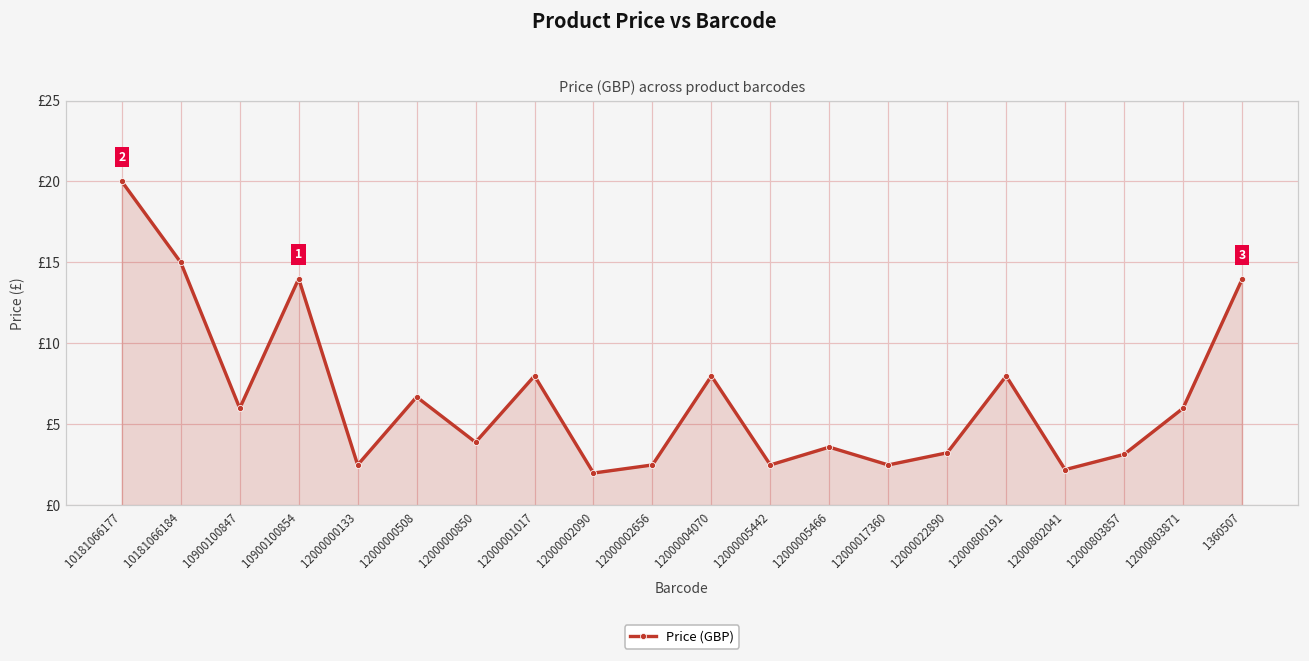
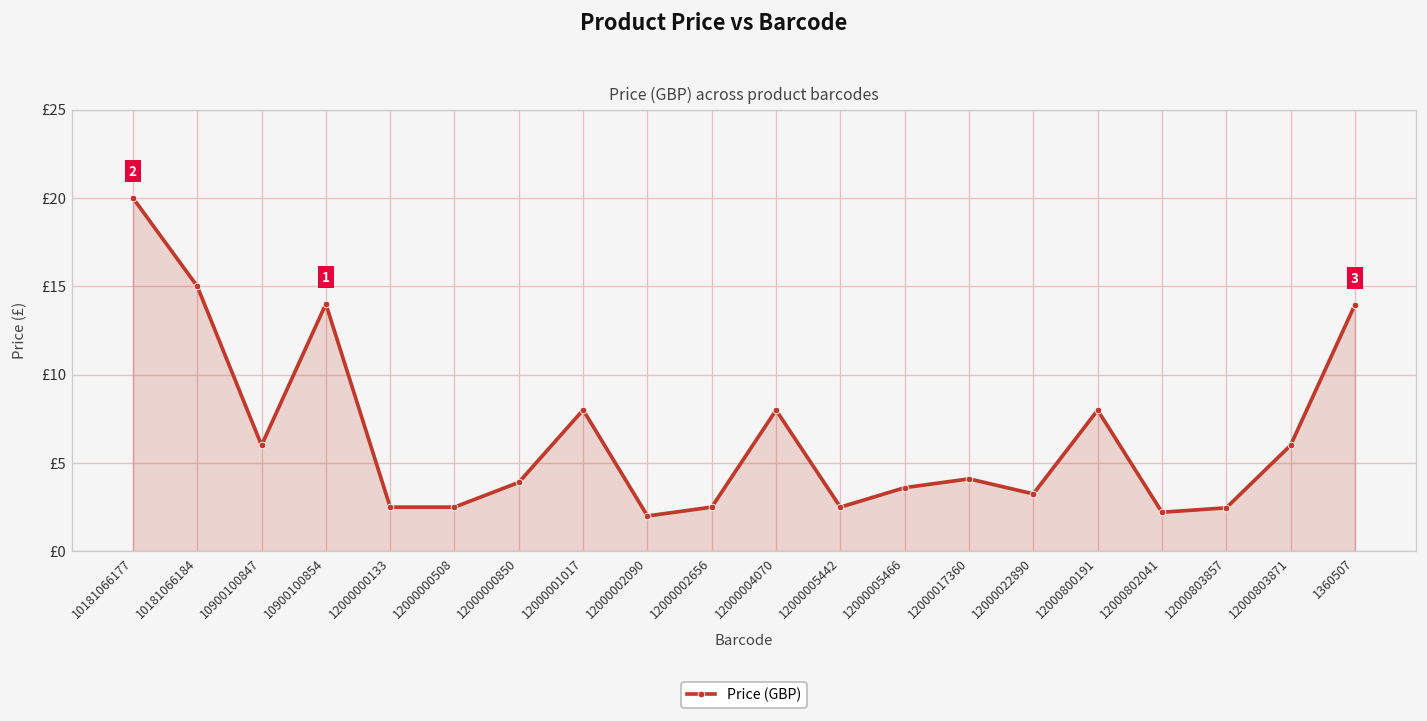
12000000508: £6.7 -> £2.5
12000017360: £2.5 -> £4.1
12000803857: £3.2 -> £2.5
